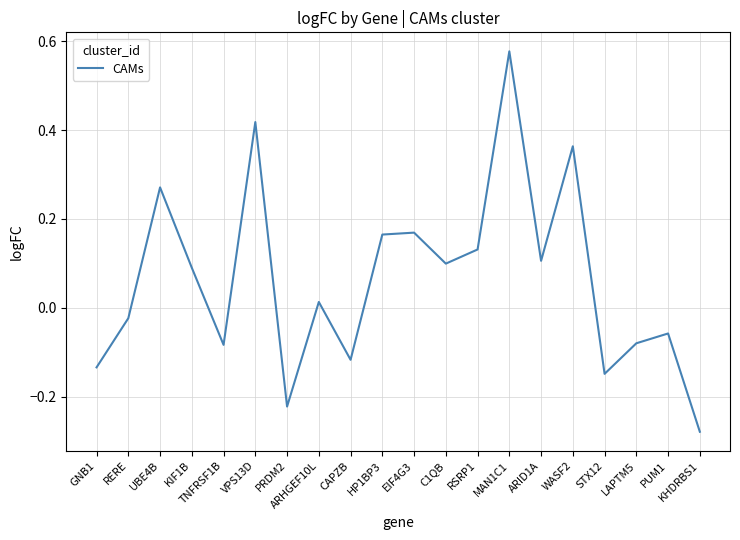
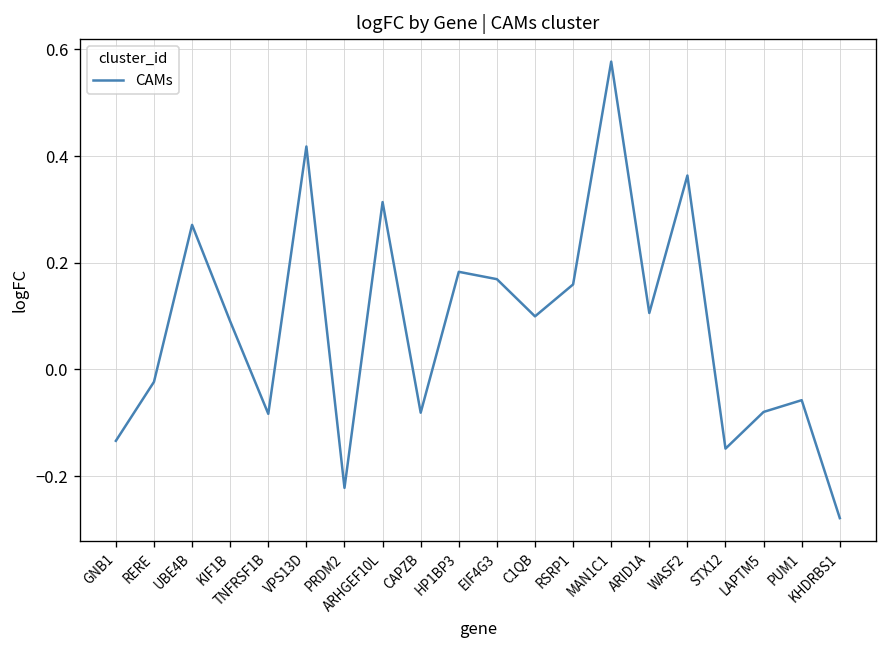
ARHGEF10L: 0.01 -> 0.31
CAPZB: -0.12 -> -0.08
HP1BP3: 0.16 -> 0.18
RSRP1: 0.13 -> 0.16
